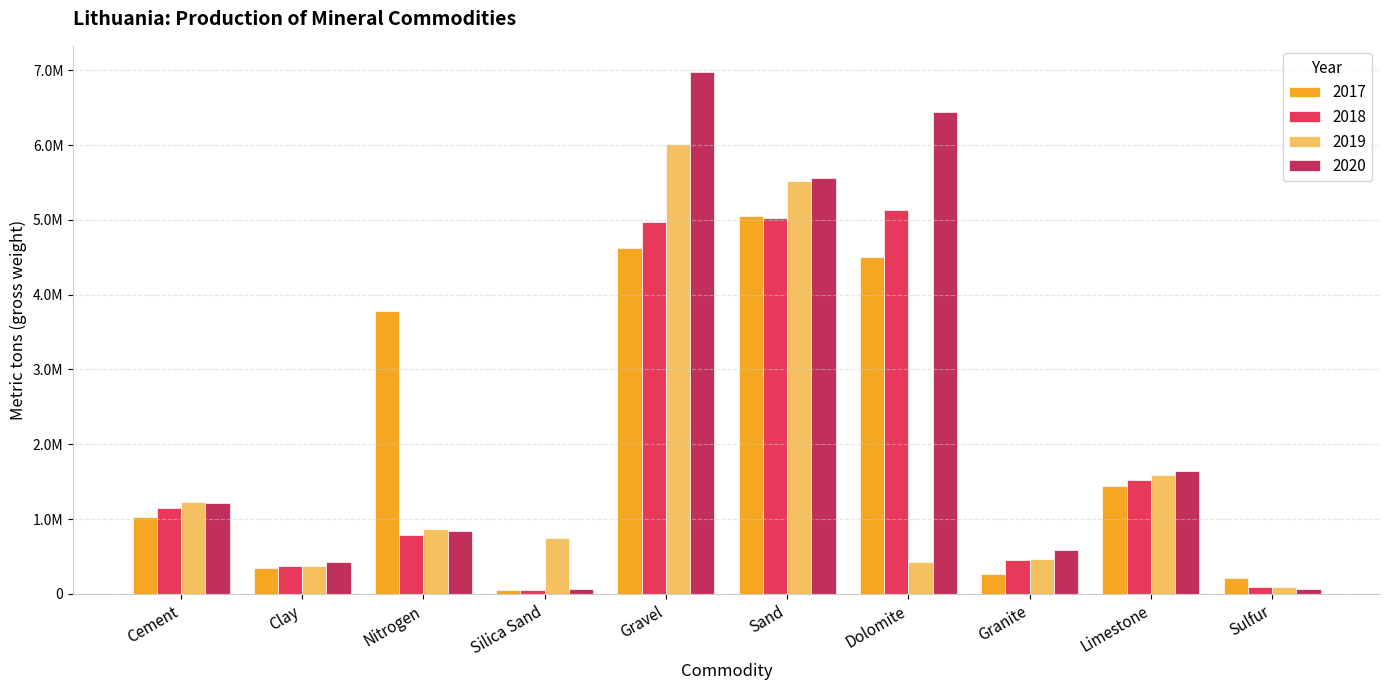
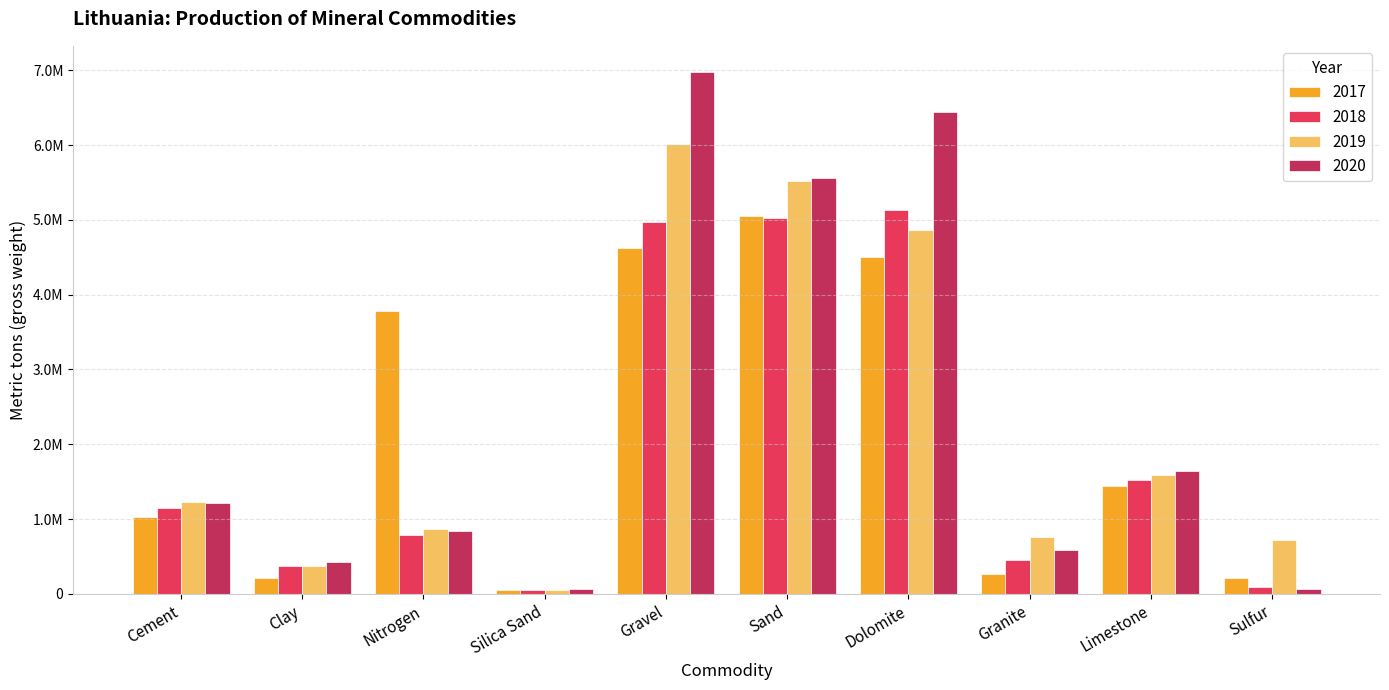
2017, Clay: 300000 -> 200000
2019, Silica Sand: 700000 -> 100000
2019, Dolomite: 400000 -> 4900000
2019, Granite: 500000 -> 800000
2019, Sulfur: 100000 -> 700000
